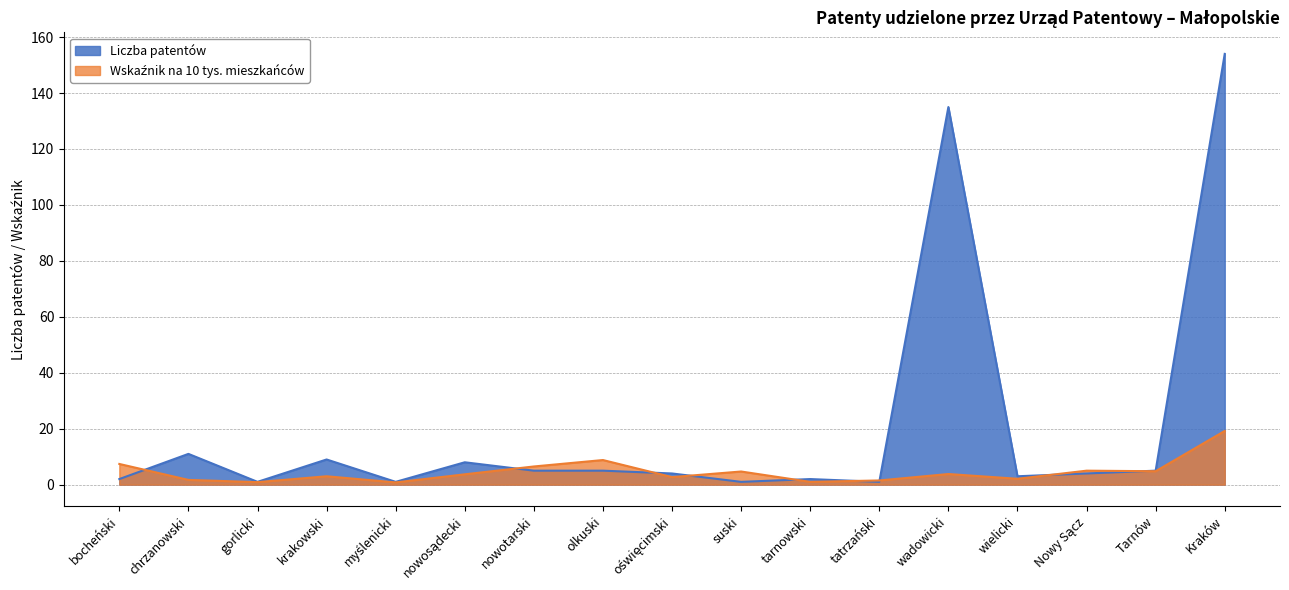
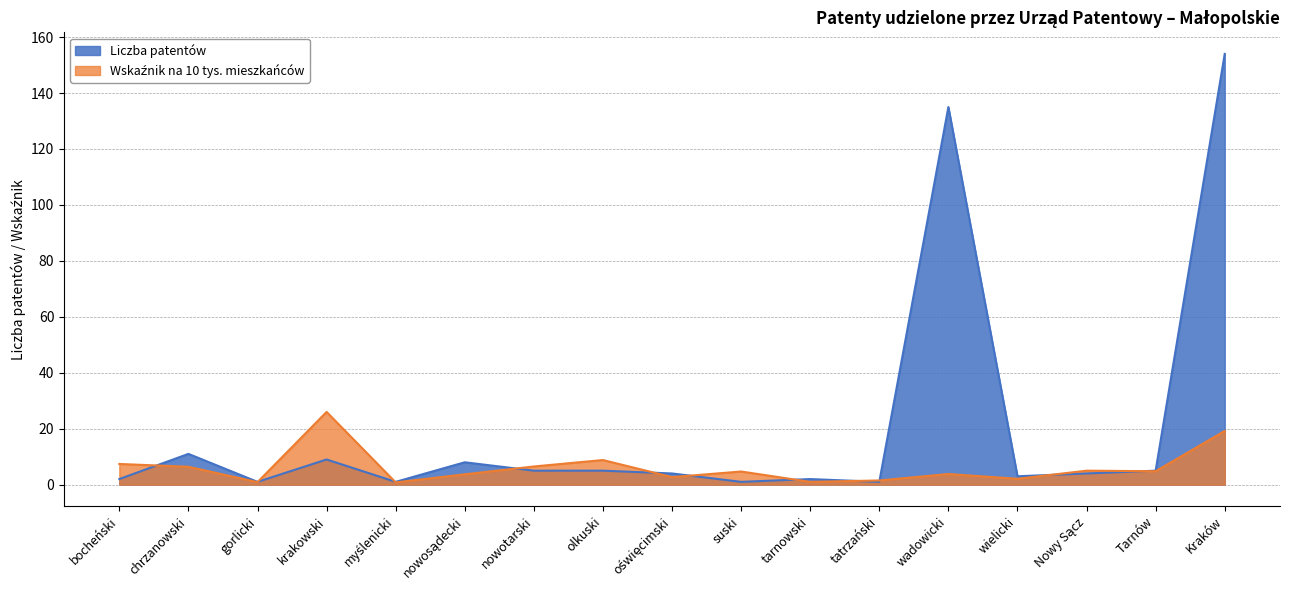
Wskaźnik na 10 tys. mieszkańców, chrzanowski: 2 -> 6
Wskaźnik na 10 tys. mieszkańców, krakowski: 3 -> 26
